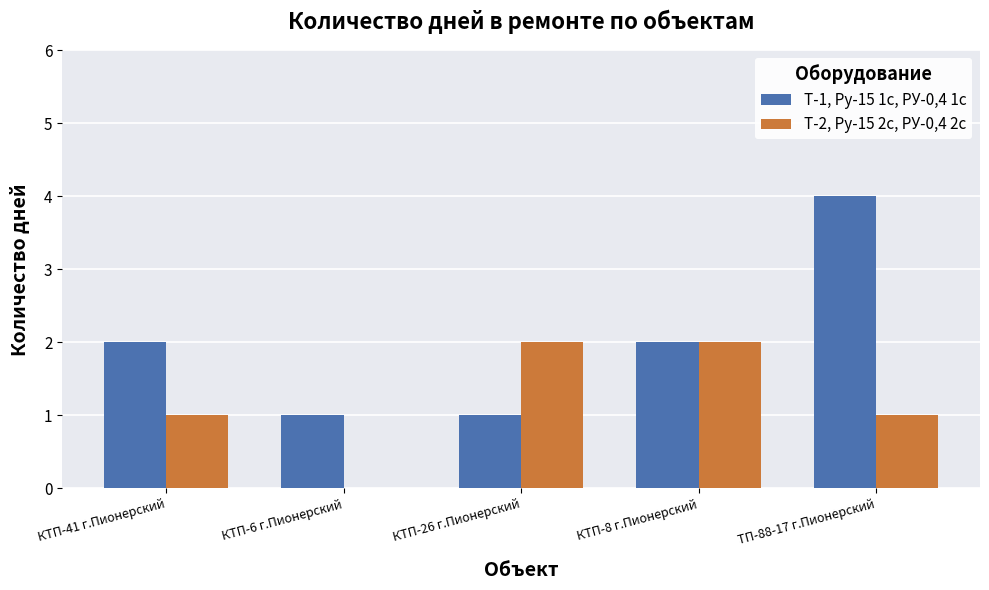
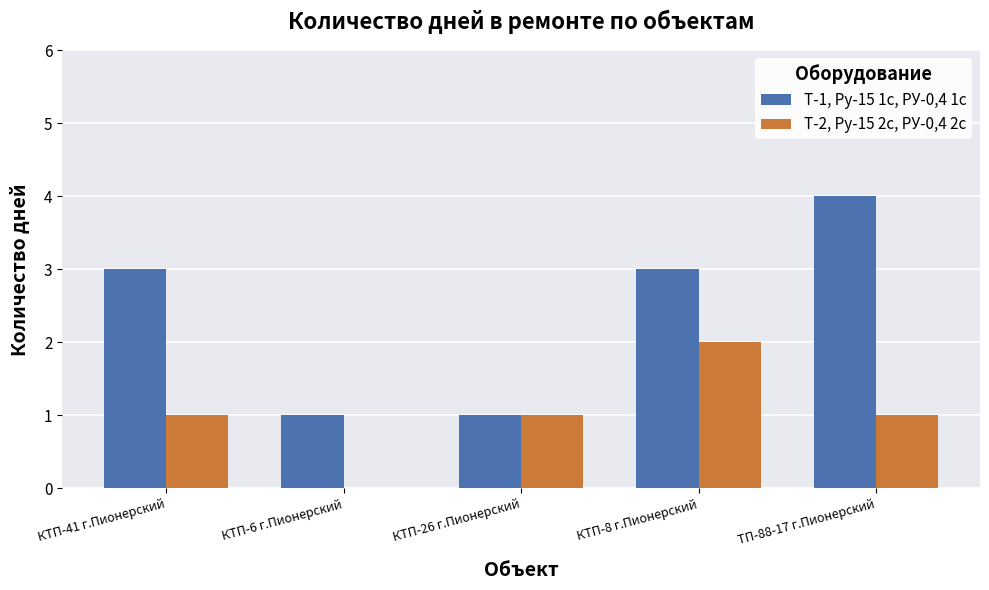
Т-1, Ру-15 1с, РУ-0,4 1с, КТП-41 г.Пионерский: 2 -> 3
Т-2, Ру-15 2с, РУ-0,4 2с, КТП-26 г.Пионерский: 2 -> 1
Т-1, Ру-15 1с, РУ-0,4 1с, КТП-8 г.Пионерский: 2 -> 3
